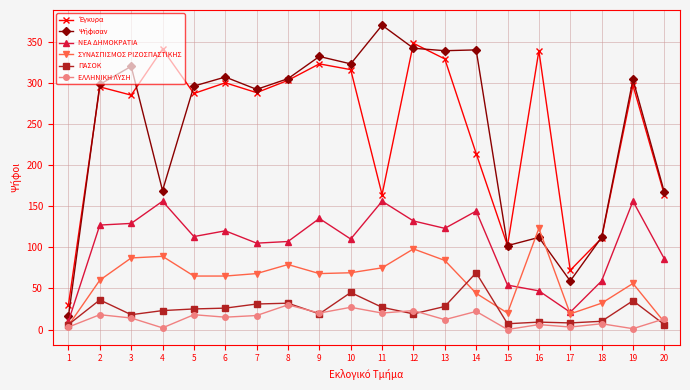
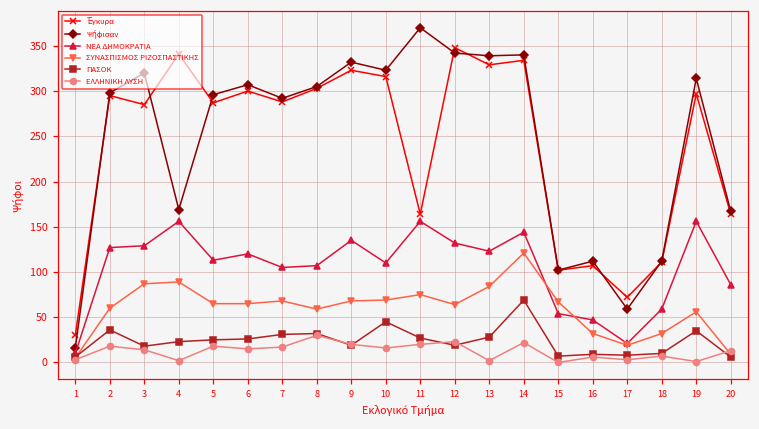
ΣΥΝΑΣΠΙΣΜΟΣ ΡΙΖΟΣΠΑΣΤΙΚΗΣ, 8: 80 -> 60
ΕΛΛΗΝΙΚΗ ΛΥΣΗ, 10: 30 -> 20
ΣΥΝΑΣΠΙΣΜΟΣ ΡΙΖΟΣΠΑΣΤΙΚΗΣ, 12: 100 -> 60
ΕΛΛΗΝΙΚΗ ΛΥΣΗ, 13: 10 -> 0
Έγκυρα, 14: 210 -> 330
ΣΥΝΑΣΠΙΣΜΟΣ ΡΙΖΟΣΠΑΣΤΙΚΗΣ, 14: 40 -> 120
ΣΥΝΑΣΠΙΣΜΟΣ ΡΙΖΟΣΠΑΣΤΙΚΗΣ, 15: 20 -> 70
Έγκυρα, 16: 340 -> 110
ΣΥΝΑΣΠΙΣΜΟΣ ΡΙΖΟΣΠΑΣΤΙΚΗΣ, 16: 120 -> 30
Ψήφισαν, 19: 300 -> 310
